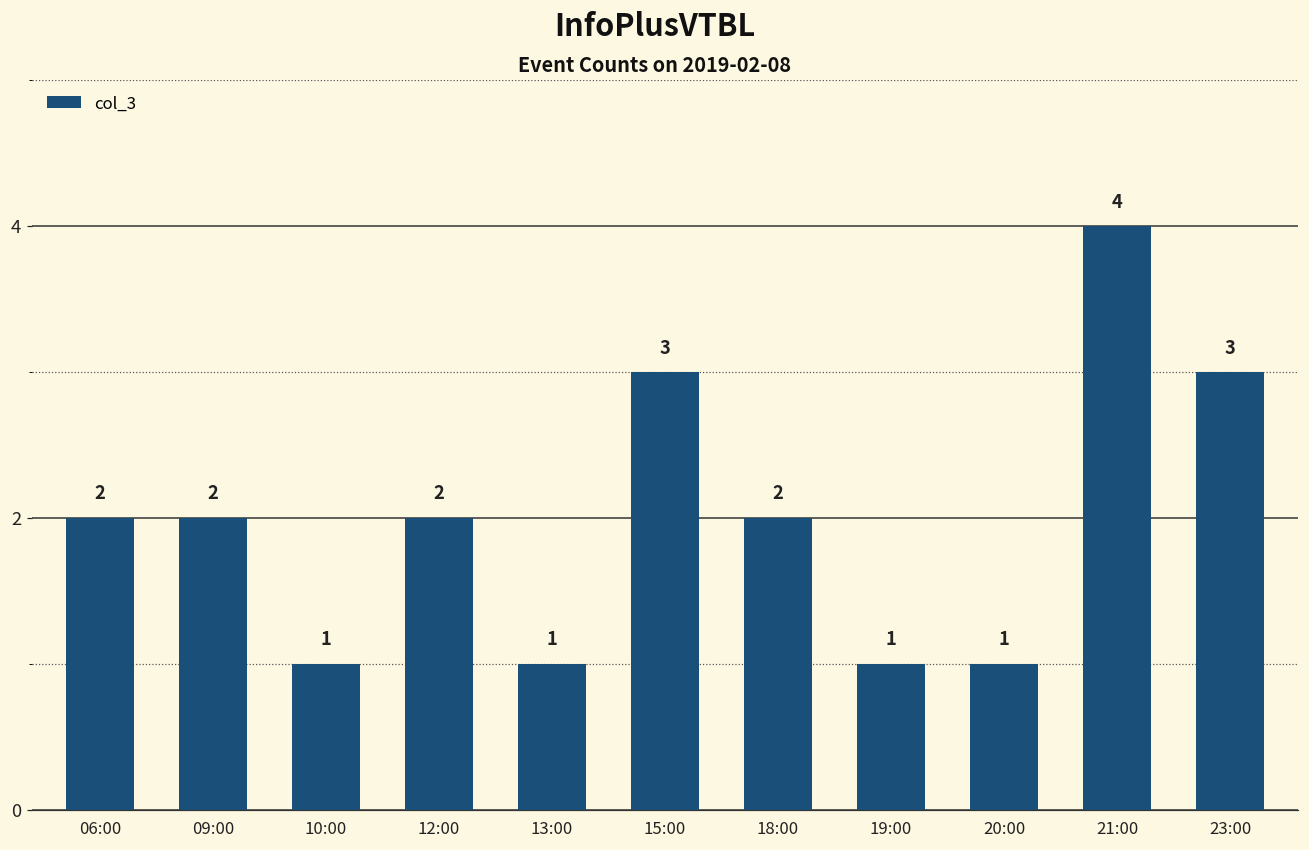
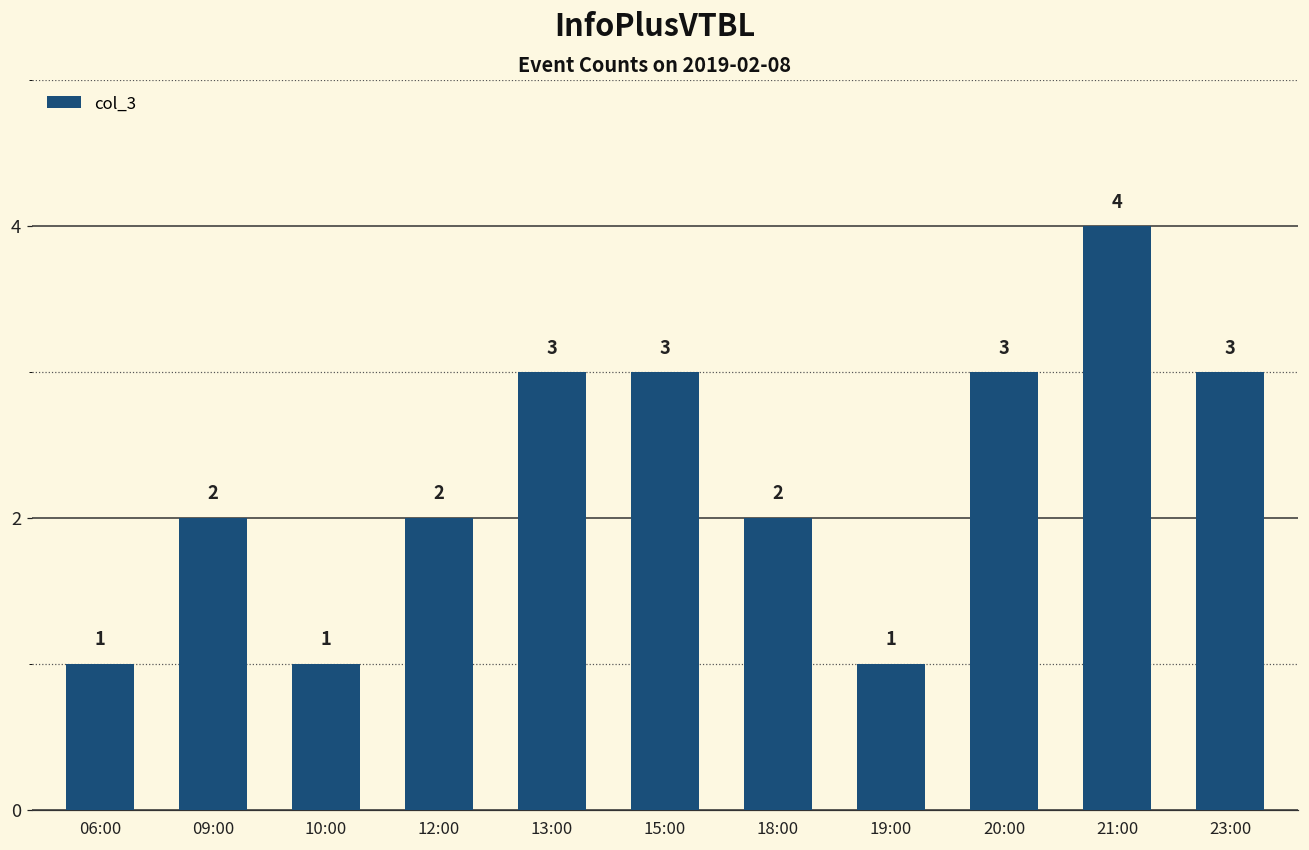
06:00: 2 -> 1
13:00: 1 -> 3
20:00: 1 -> 3
